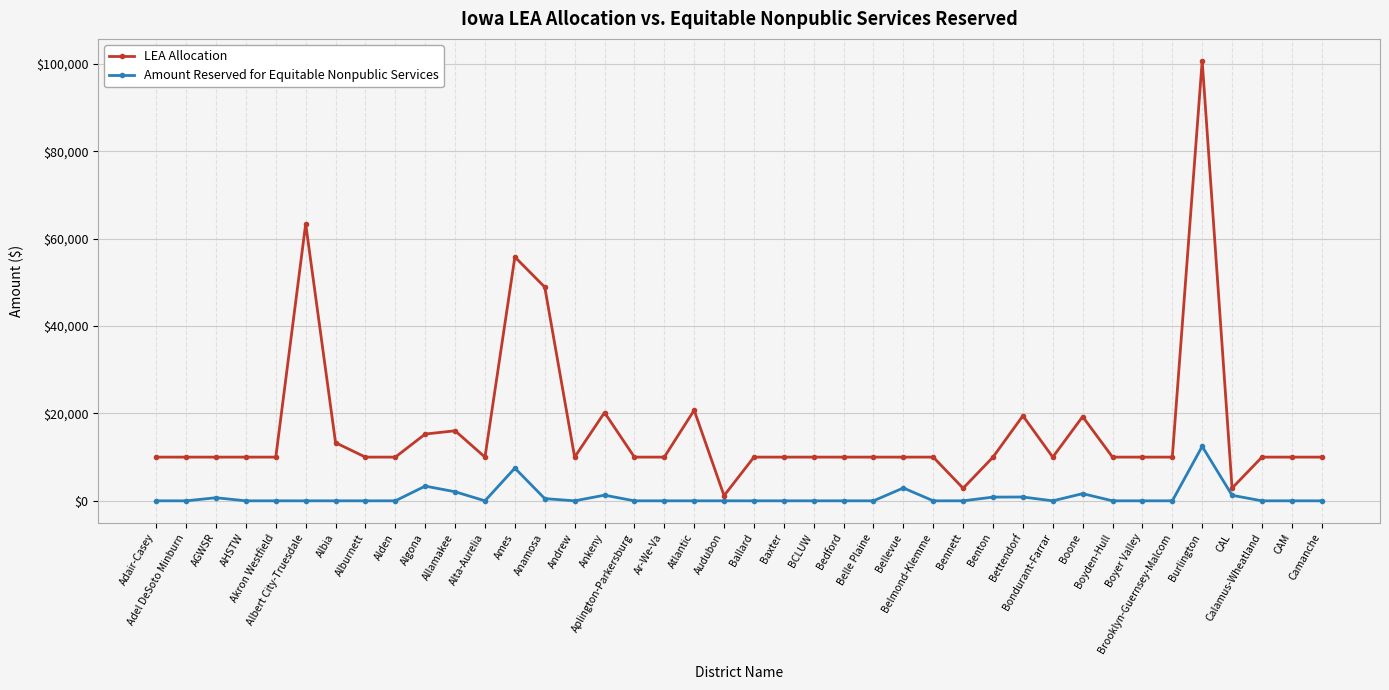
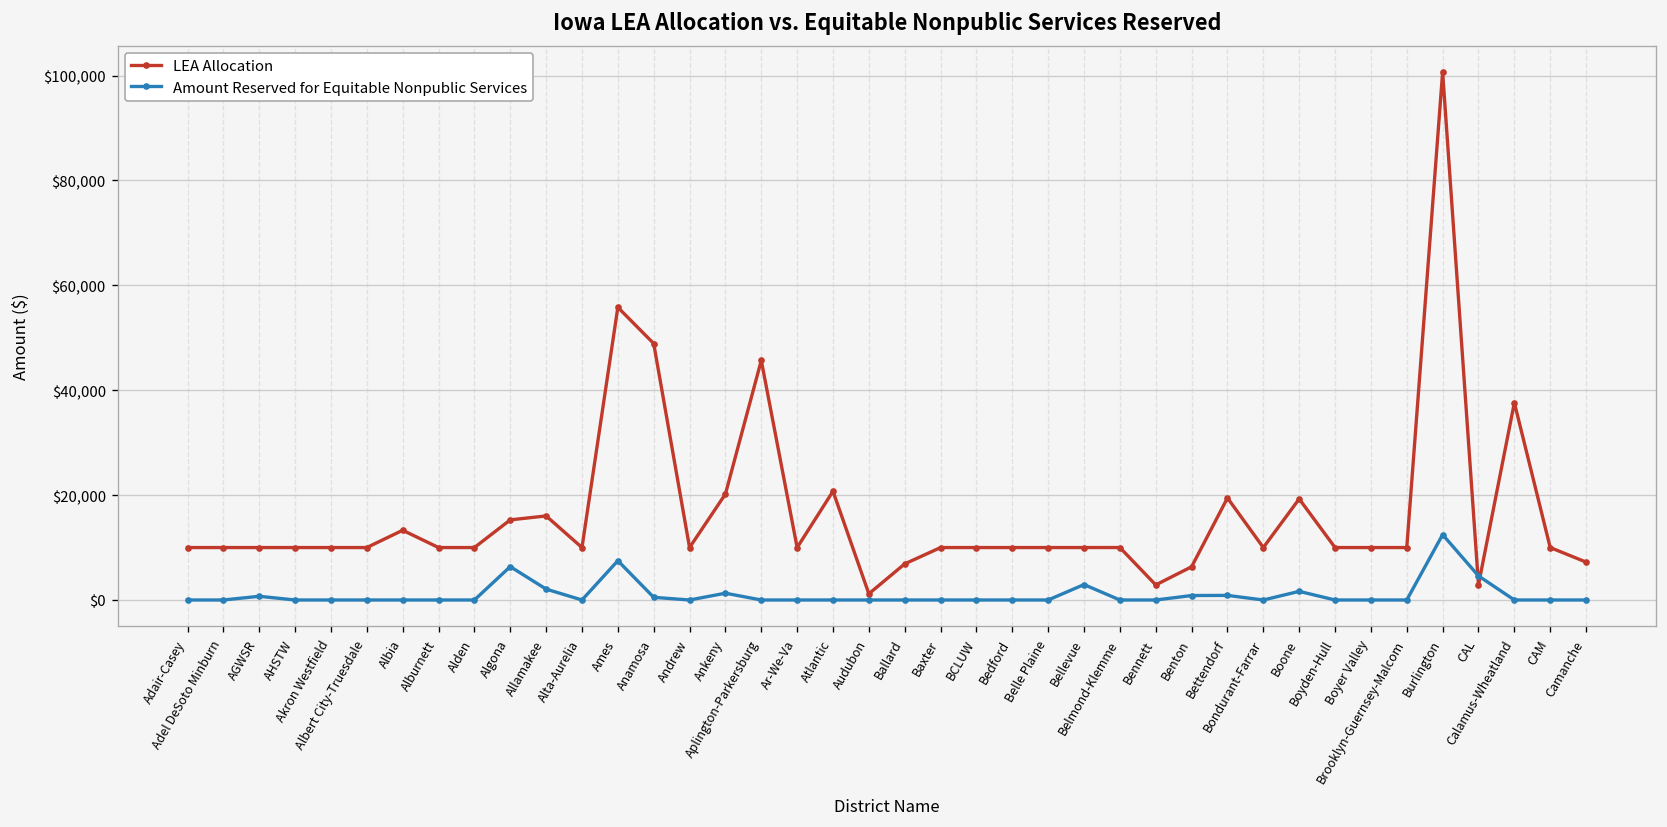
LEA Allocation, Albert City-Truesdale: $63,000 -> $10,000
Amount Reserved for Equitable Nonpublic Services, Algona: $3,000 -> $6,000
LEA Allocation, Aplington-Parkersburg: $10,000 -> $46,000
LEA Allocation, Ballard: $10,000 -> $7,000
LEA Allocation, Benton: $10,000 -> $6,000
Amount Reserved for Equitable Nonpublic Services, CAL: $1,000 -> $5,000
LEA Allocation, Calamus-Wheatland: $10,000 -> $38,000
LEA Allocation, Camanche: $10,000 -> $7,000
